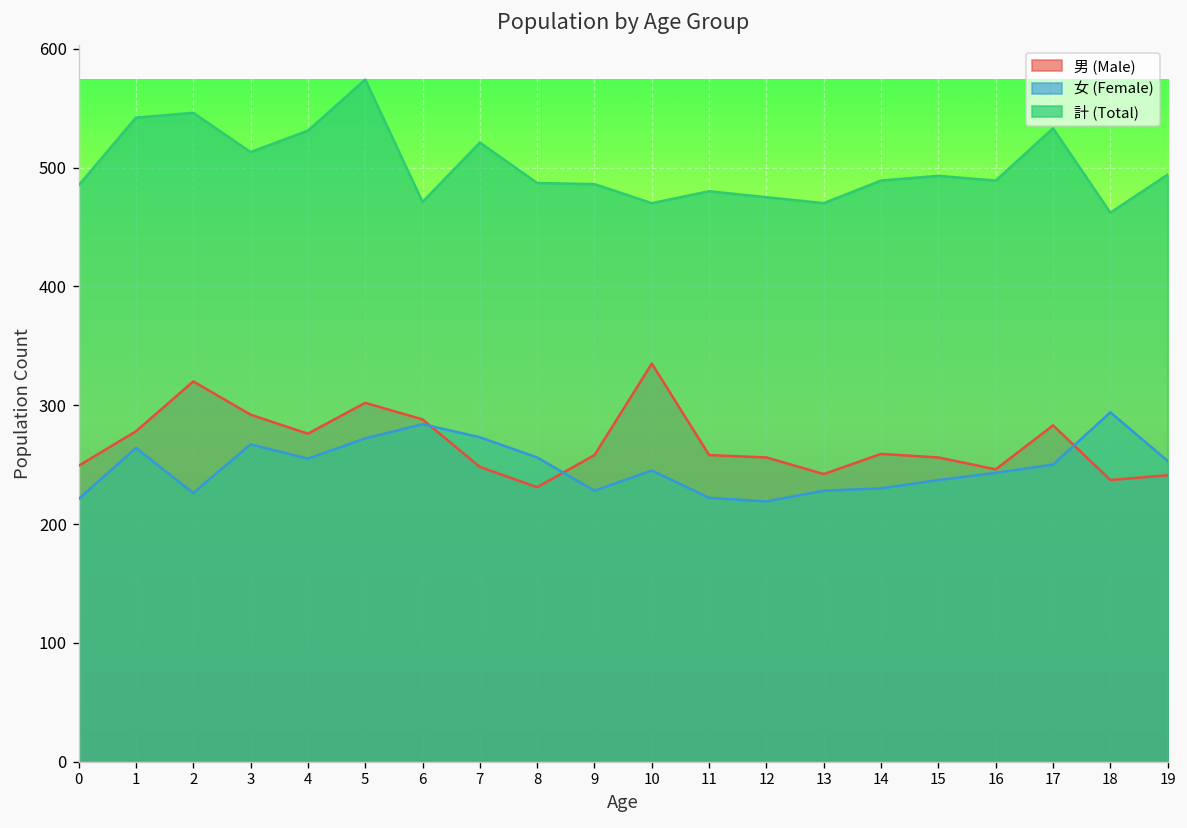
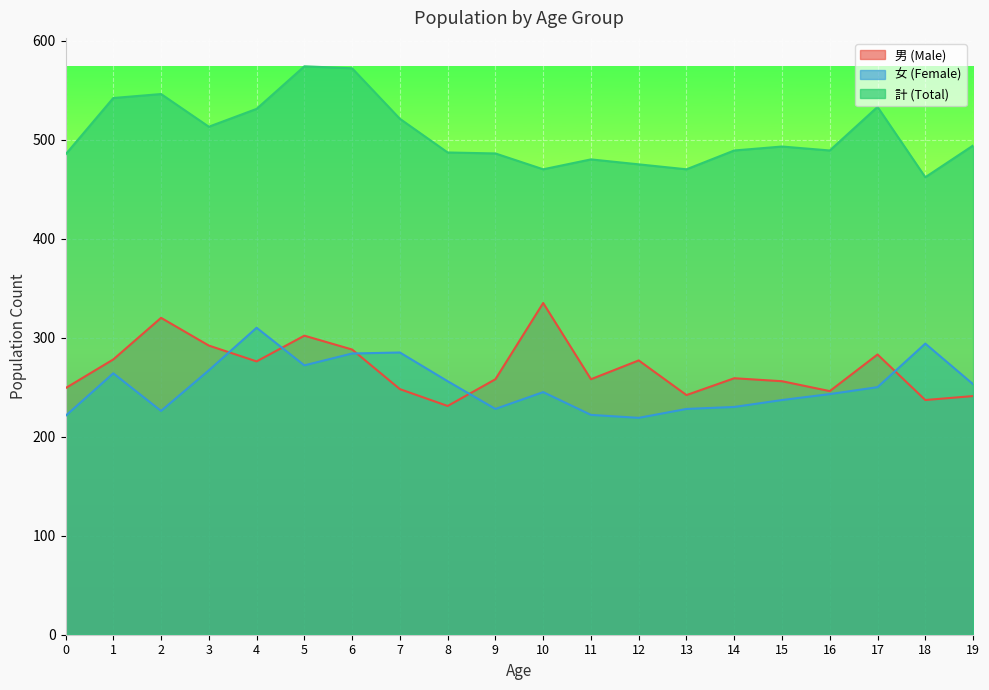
女 (Female), 4: 260 -> 310
計 (Total), 6: 470 -> 570
女 (Female), 7: 270 -> 290
男 (Male), 12: 260 -> 280
